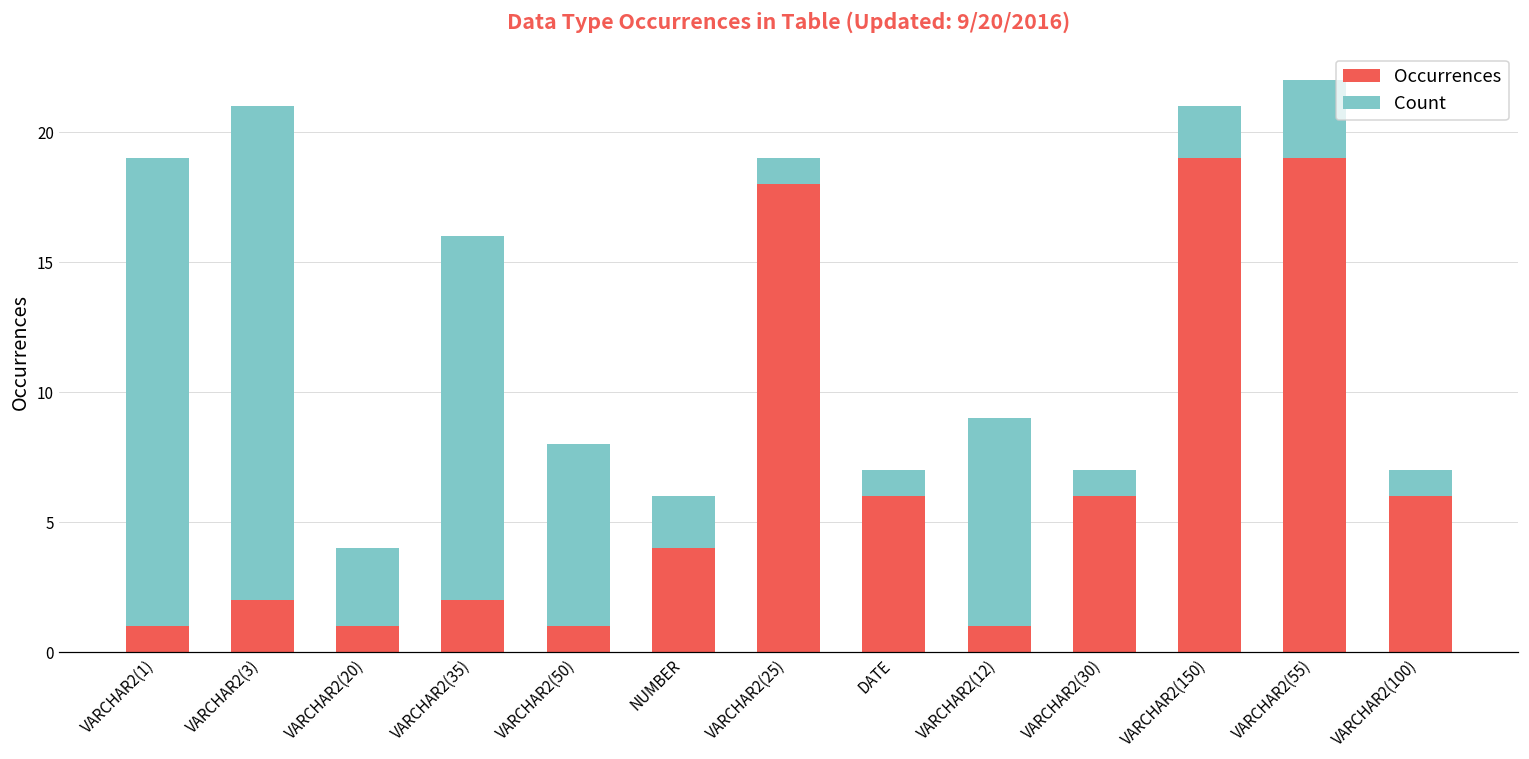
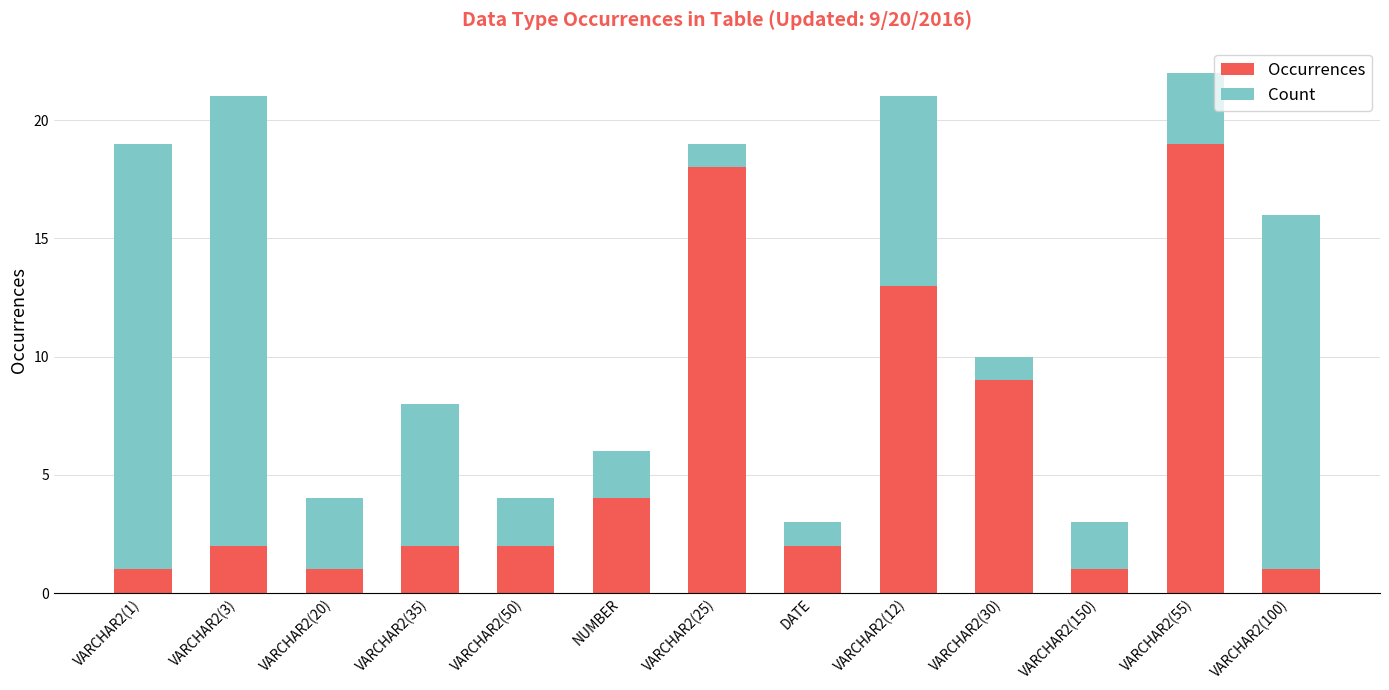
Count, VARCHAR2(35): 14 -> 6
Occurrences, VARCHAR2(50): 1 -> 2
Count, VARCHAR2(50): 7 -> 2
Occurrences, DATE: 6 -> 2
Occurrences, VARCHAR2(12): 1 -> 13
Occurrences, VARCHAR2(30): 6 -> 9
Occurrences, VARCHAR2(150): 19 -> 1
Occurrences, VARCHAR2(100): 6 -> 1
Count, VARCHAR2(100): 1 -> 15
